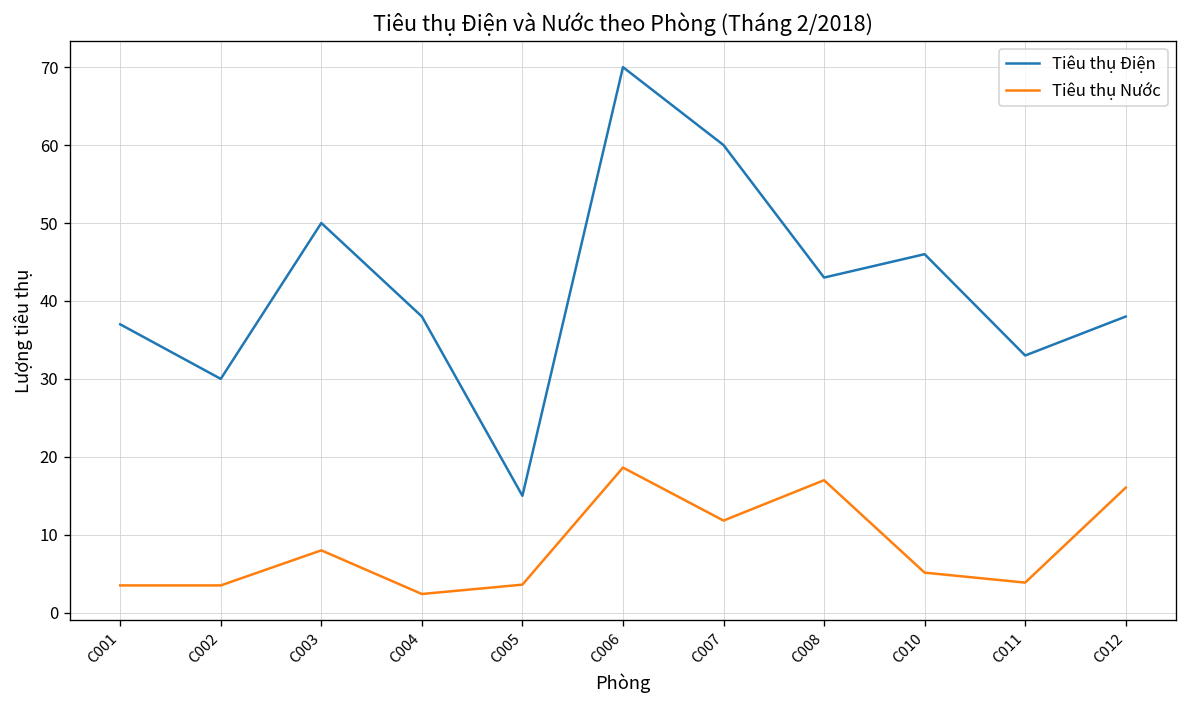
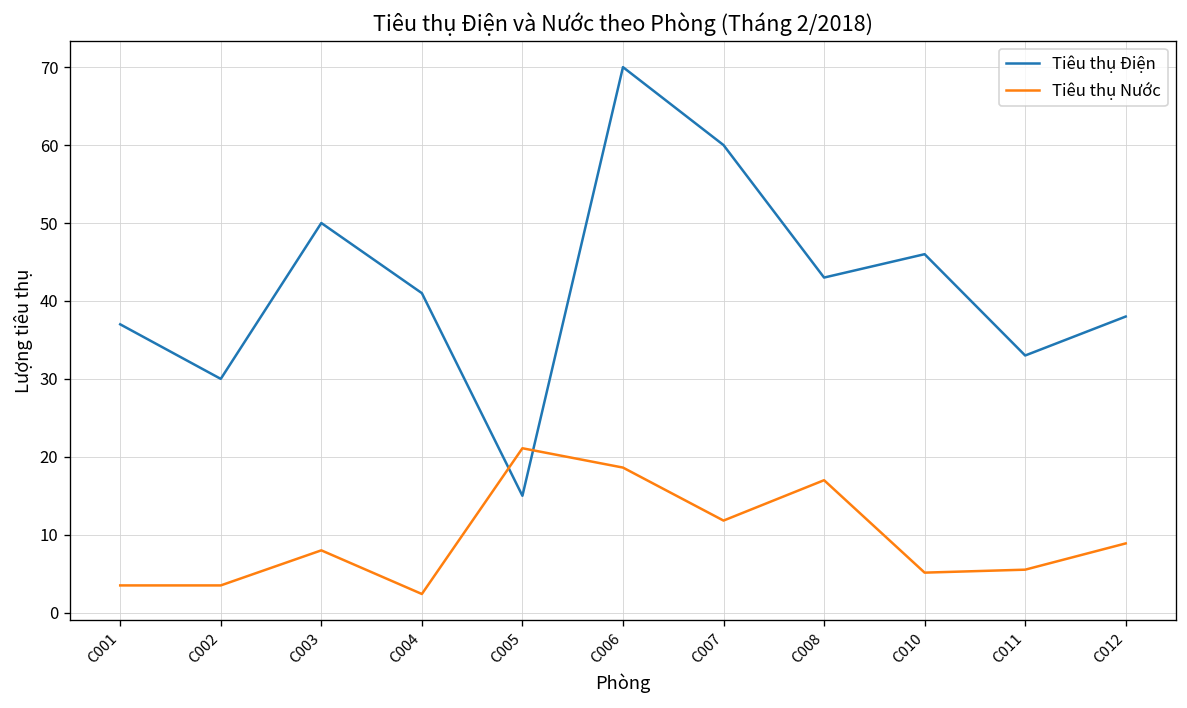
Tiêu thụ Điện, C004: 38 -> 41
Tiêu thụ Nước, C005: 4 -> 21
Tiêu thụ Nước, C011: 4 -> 6
Tiêu thụ Nước, C012: 16 -> 9
